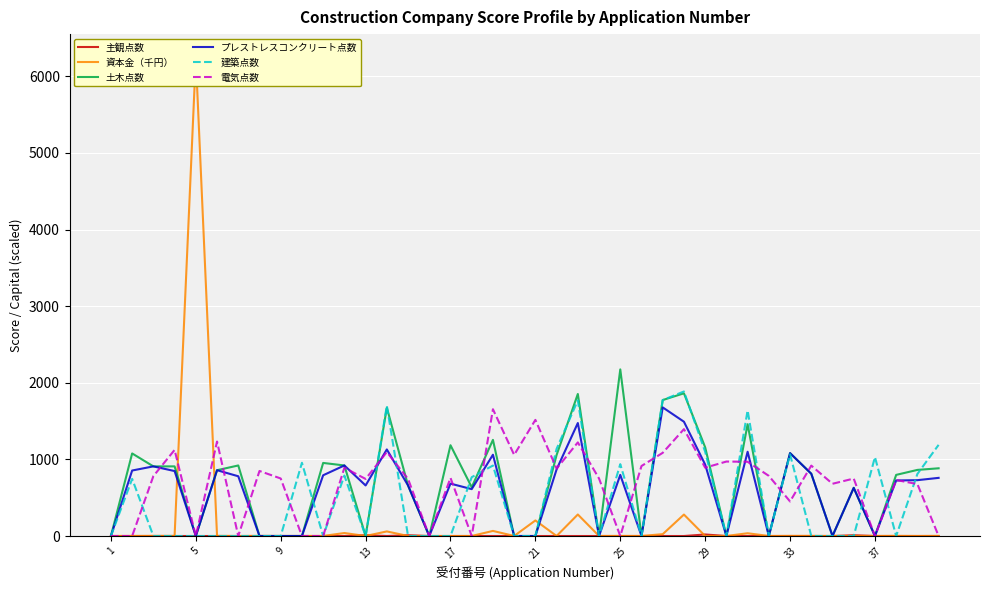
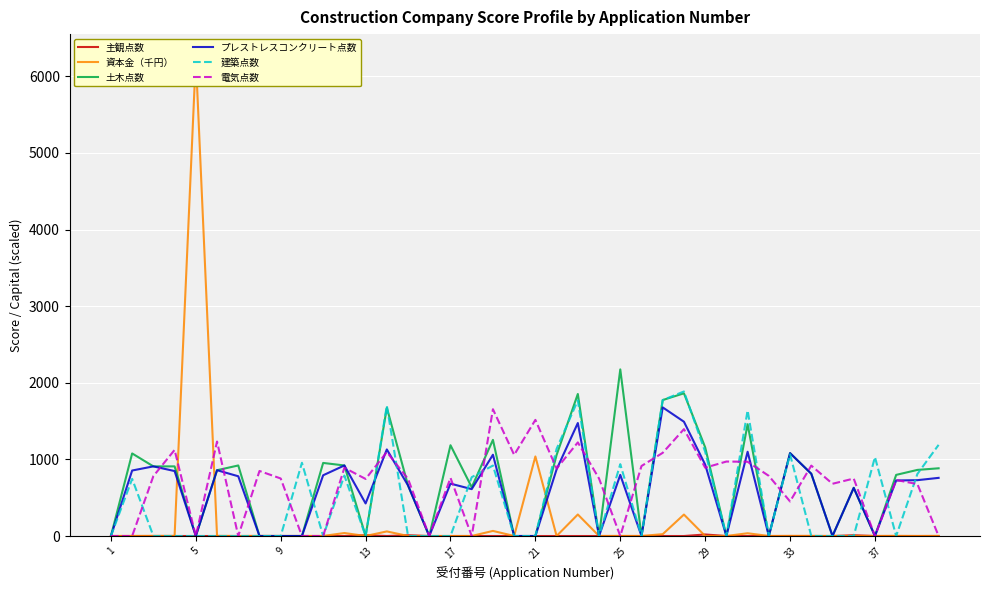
プレストレスコンクリート点数, 13: 700 -> 400
資本金（千円）, 21: 200 -> 1000
